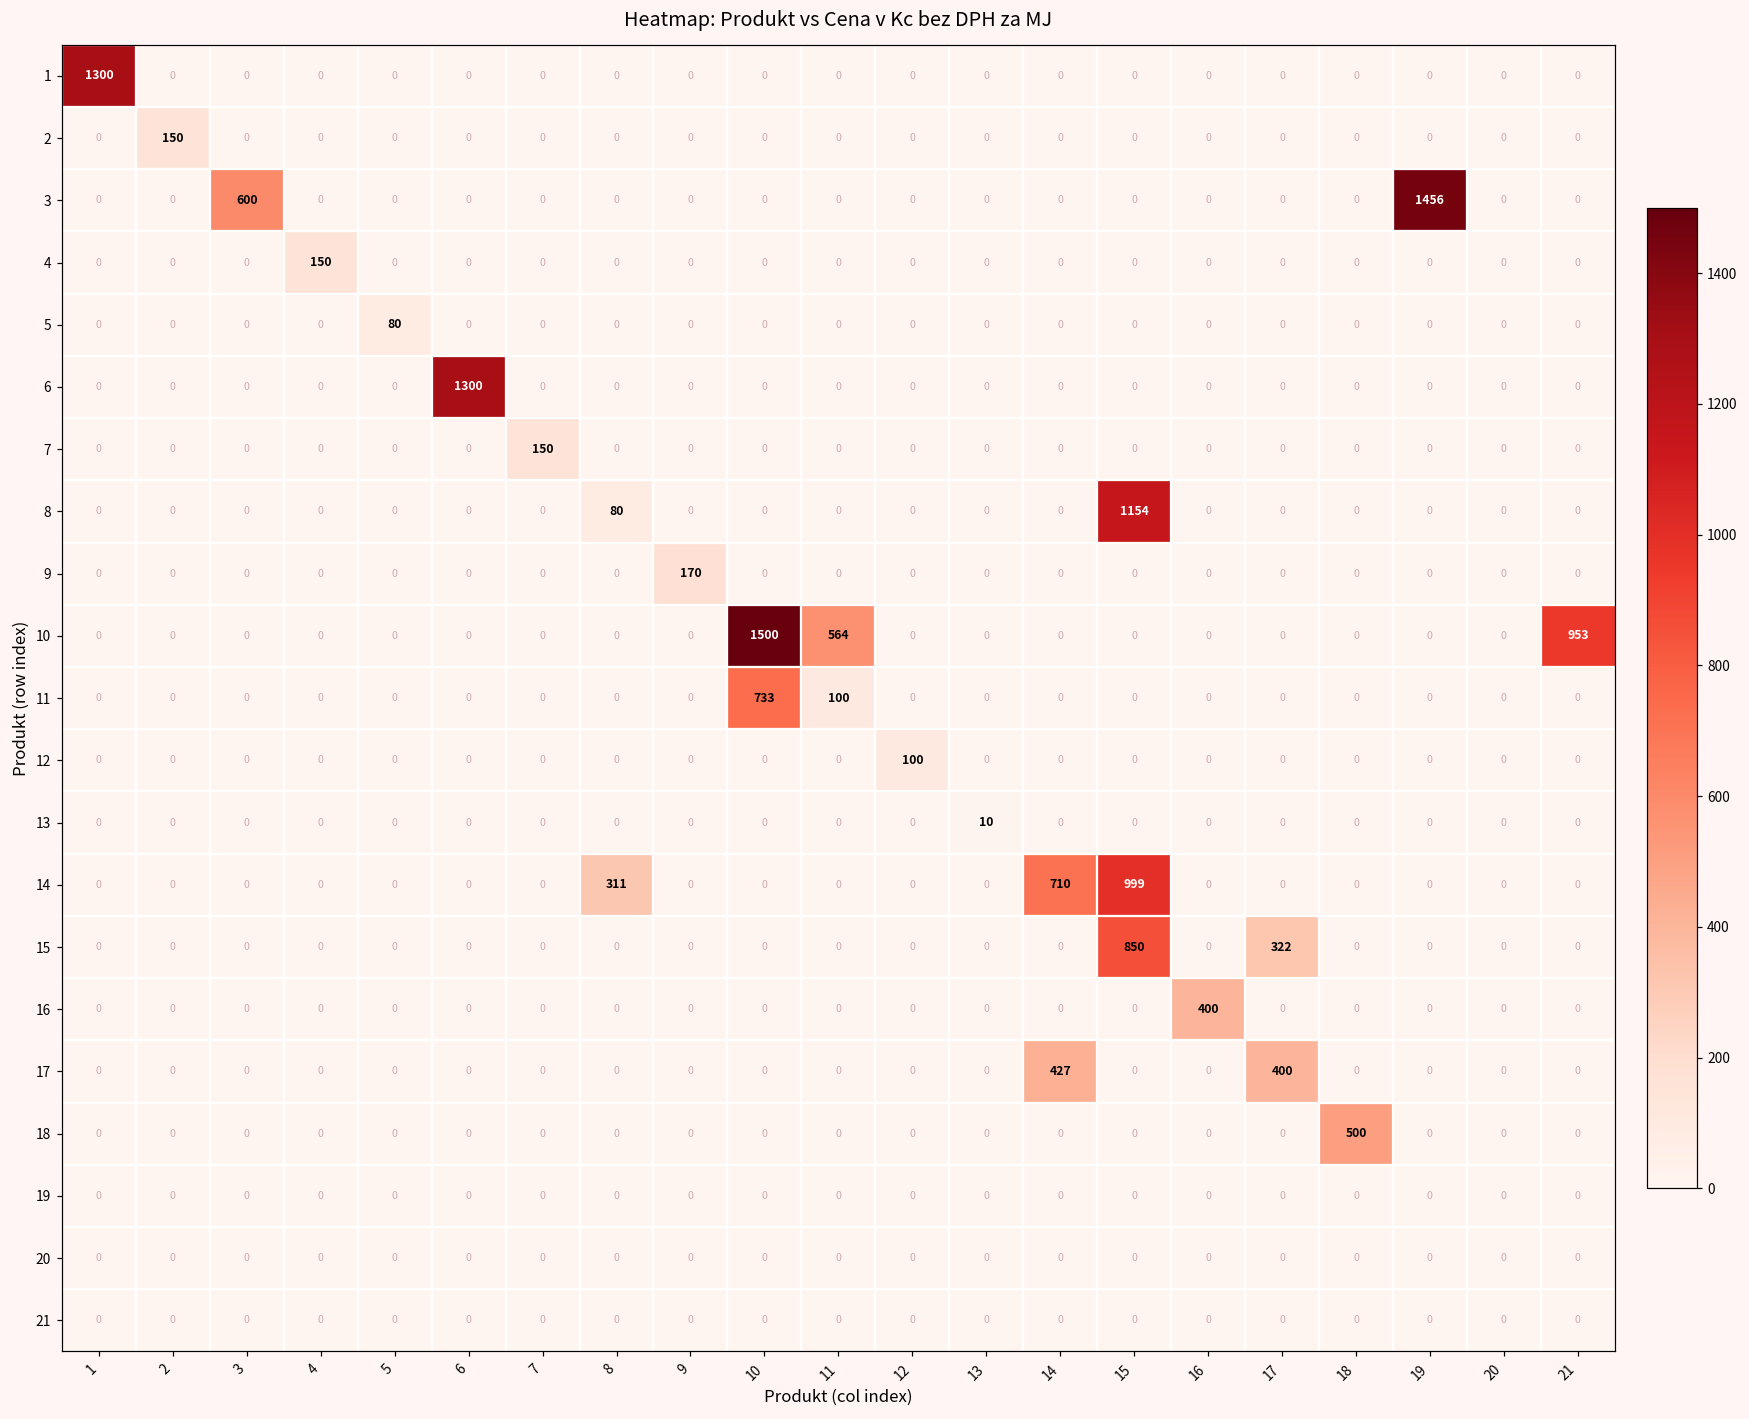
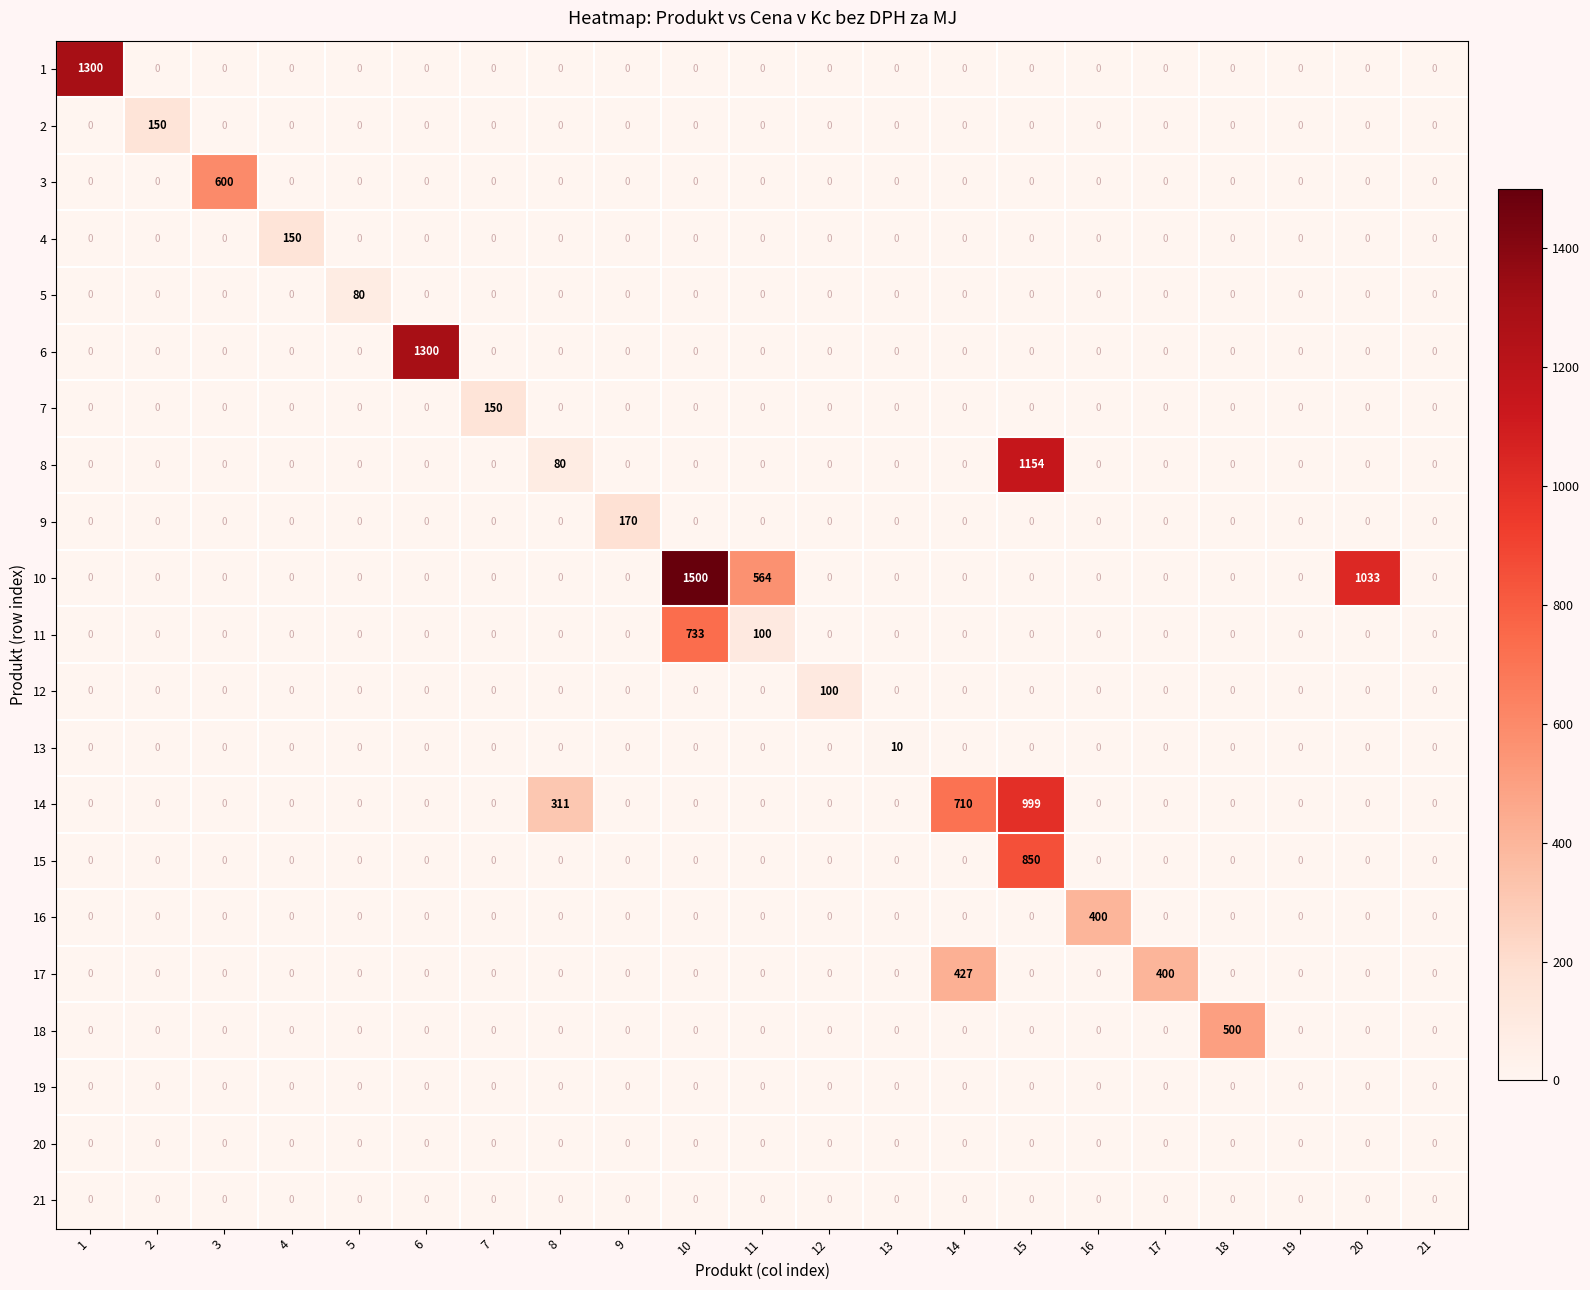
3, 19: 1456 -> 0
10, 20: 0 -> 1033
10, 21: 953 -> 0
15, 17: 322 -> 0
